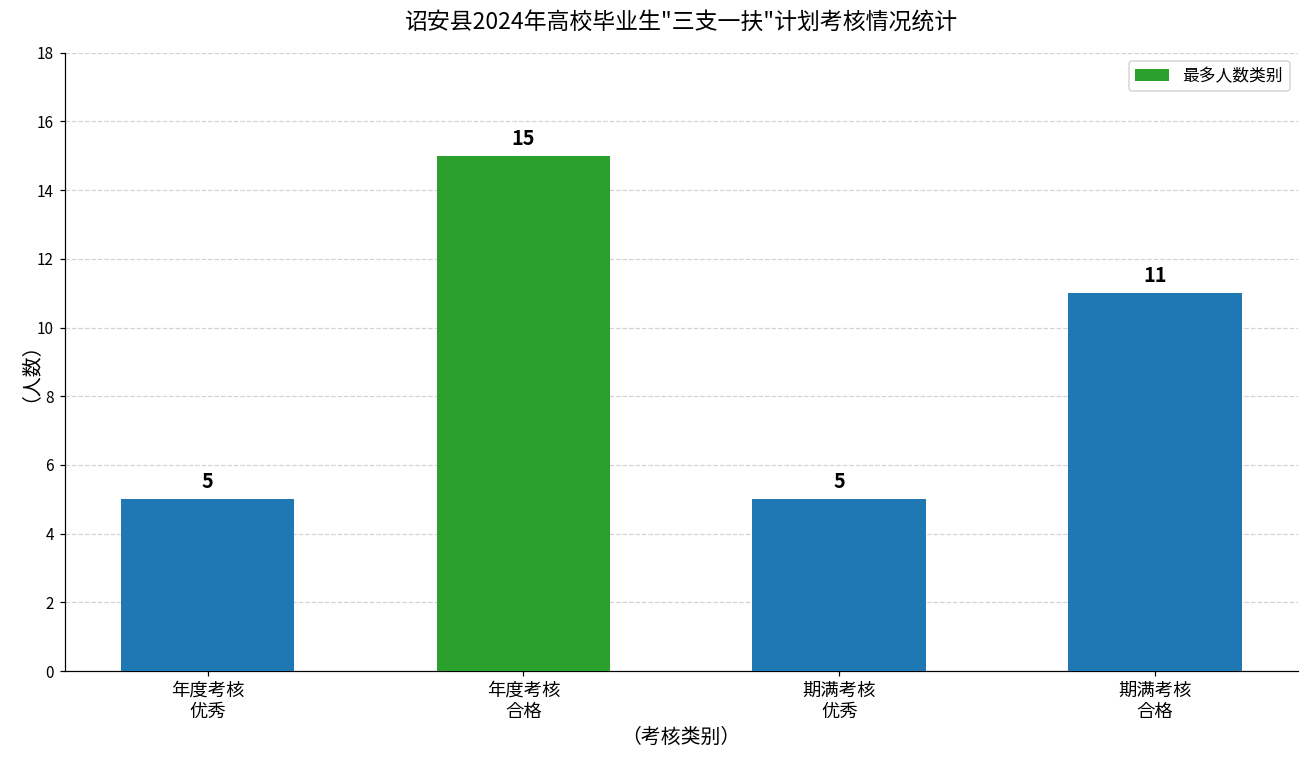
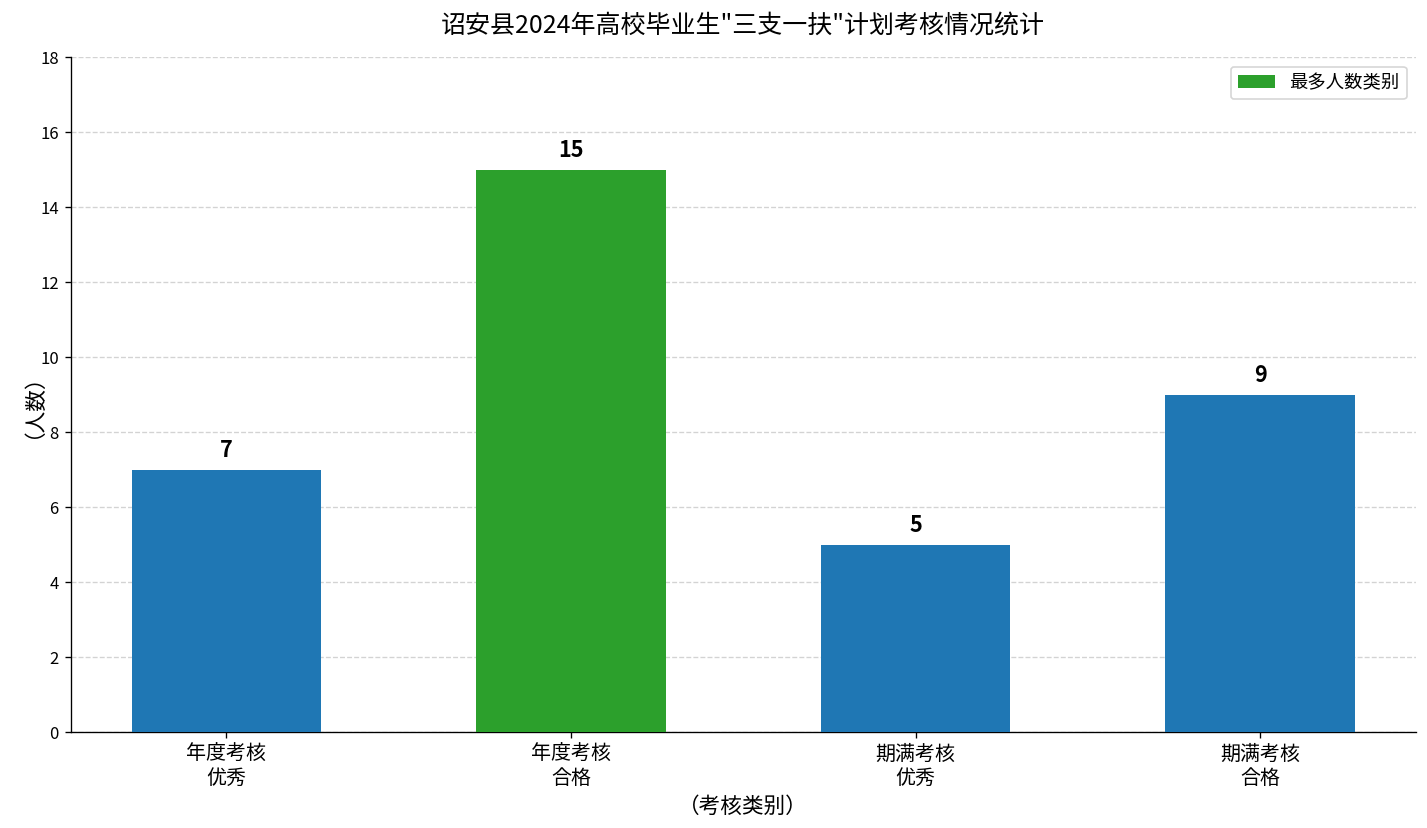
年度考核 优秀: 5 -> 7
期满考核 合格: 11 -> 9
